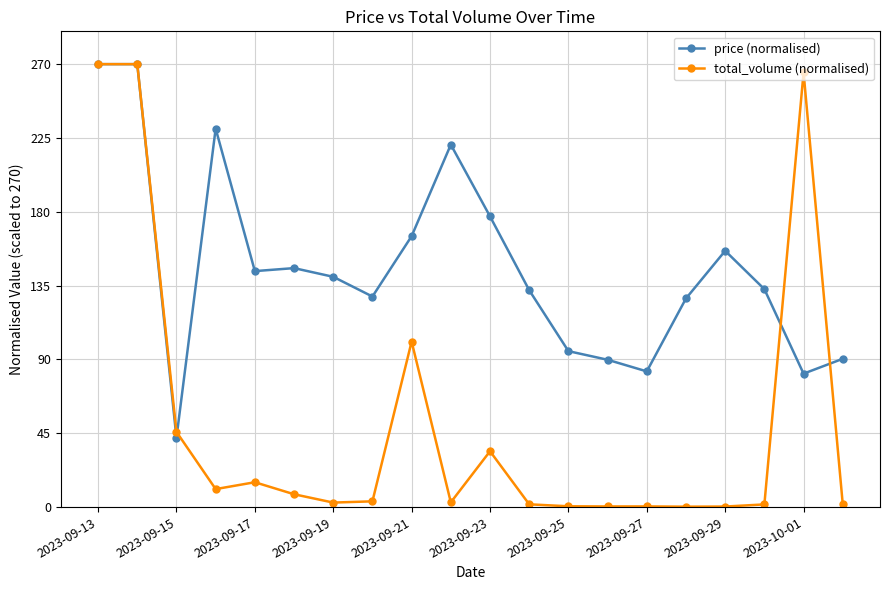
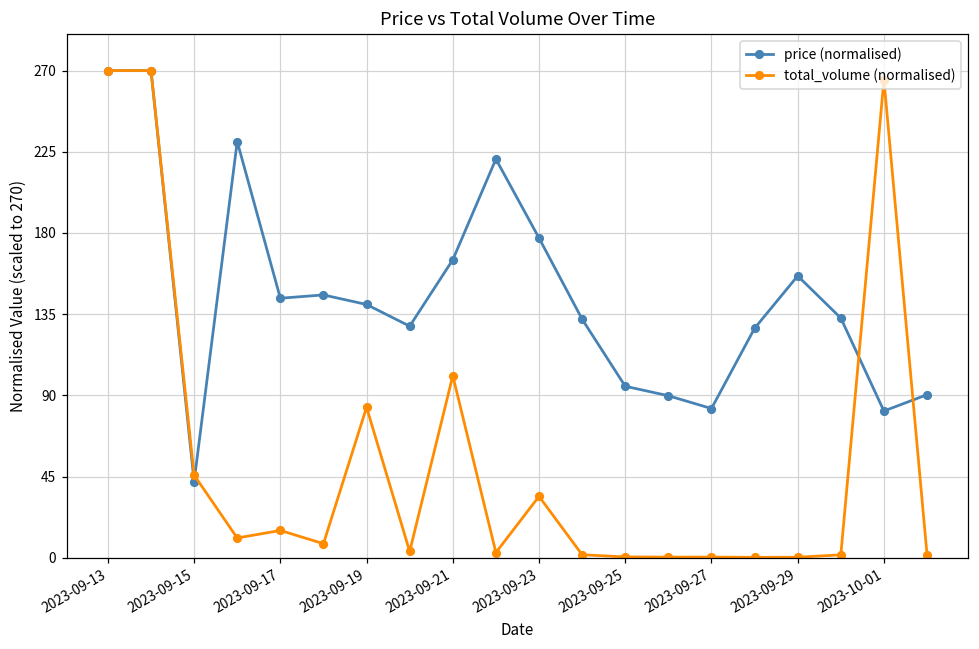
total_volume (normalised), 2023-09-19: 3 -> 83
